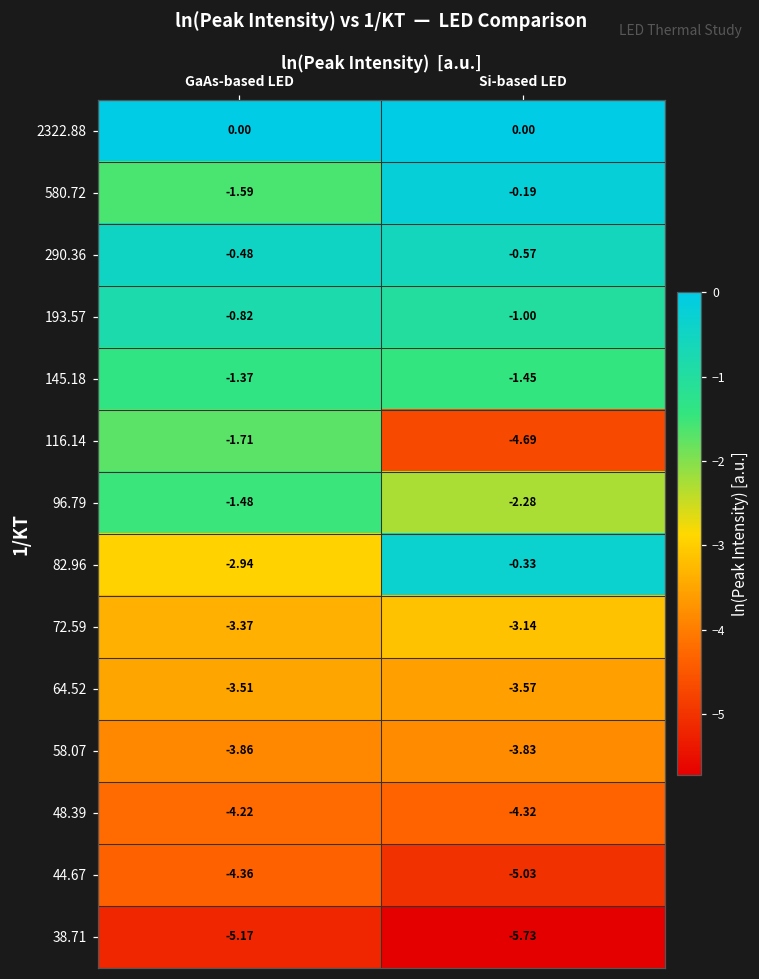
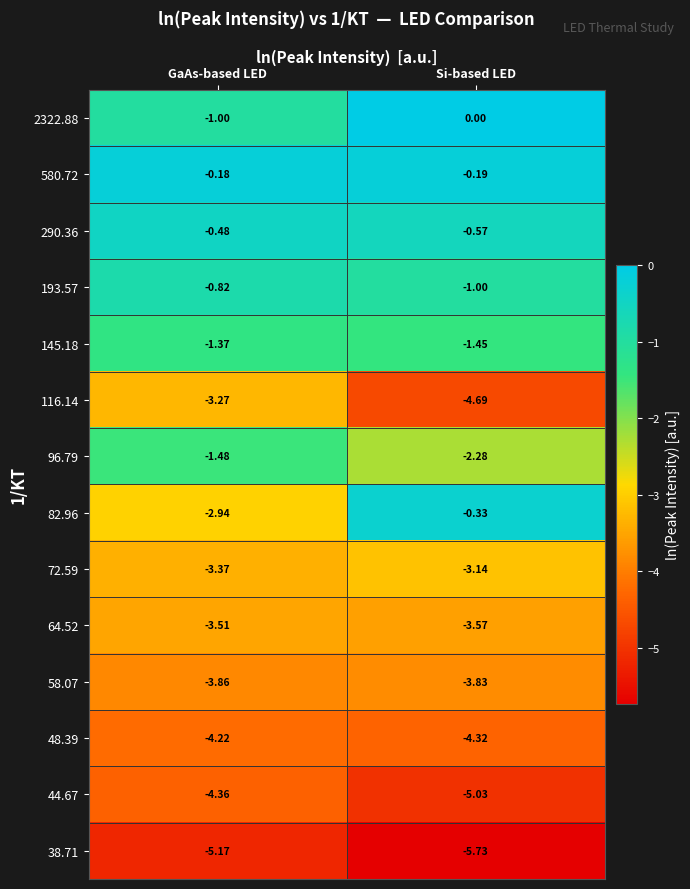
2322.88, GaAs-based LED: 0.00 -> -1.00
580.72, GaAs-based LED: -1.59 -> -0.18
116.14, GaAs-based LED: -1.71 -> -3.27
